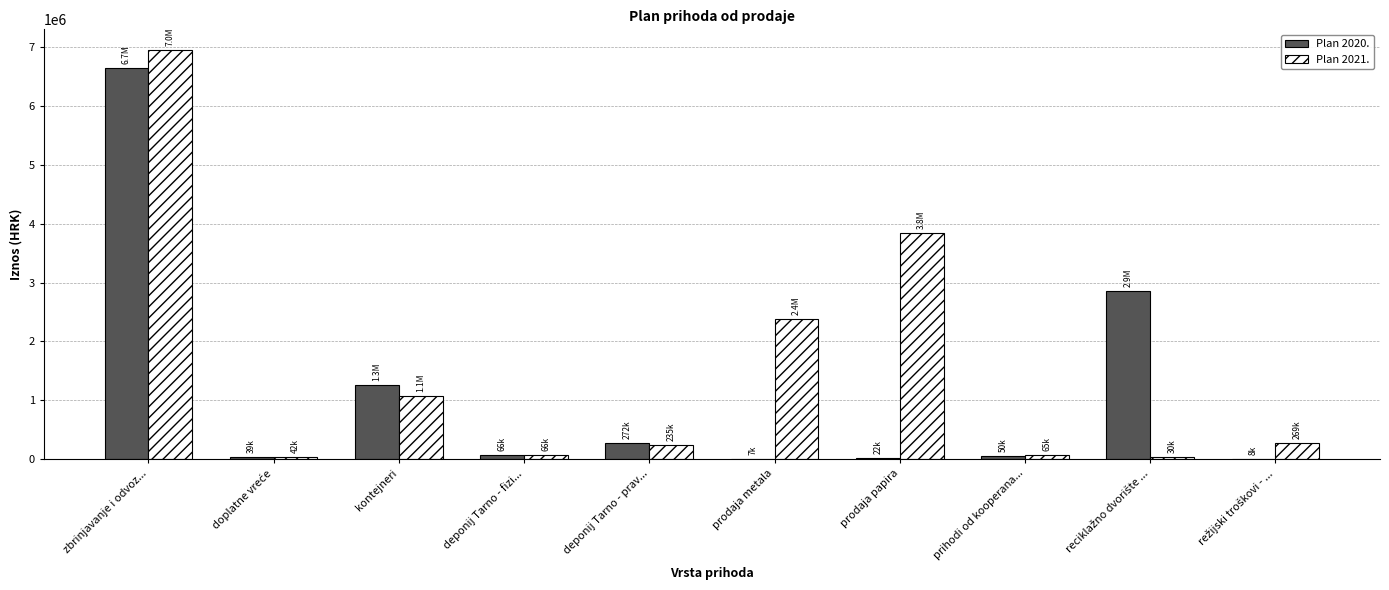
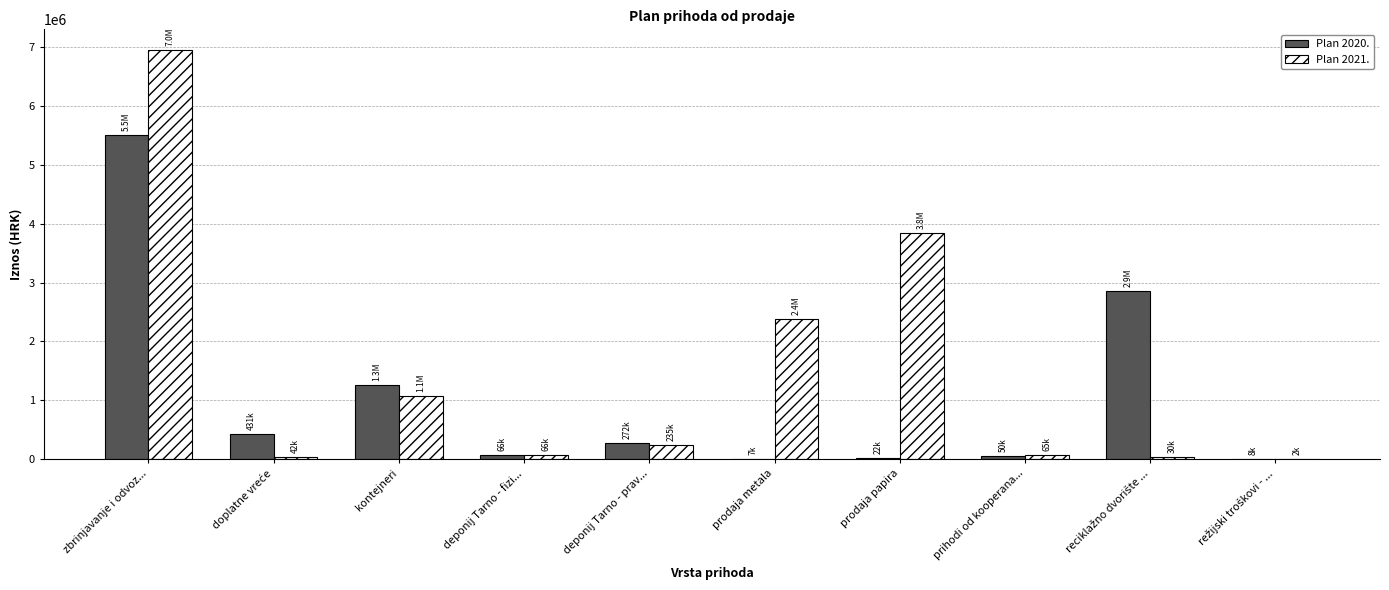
Plan 2020., zbrinjavanje i odvoz...: 6.7M -> 5.5M
Plan 2020., doplatne vreće: 39k -> 431k
Plan 2021., režijski troškovi - ...: 269k -> 2k
